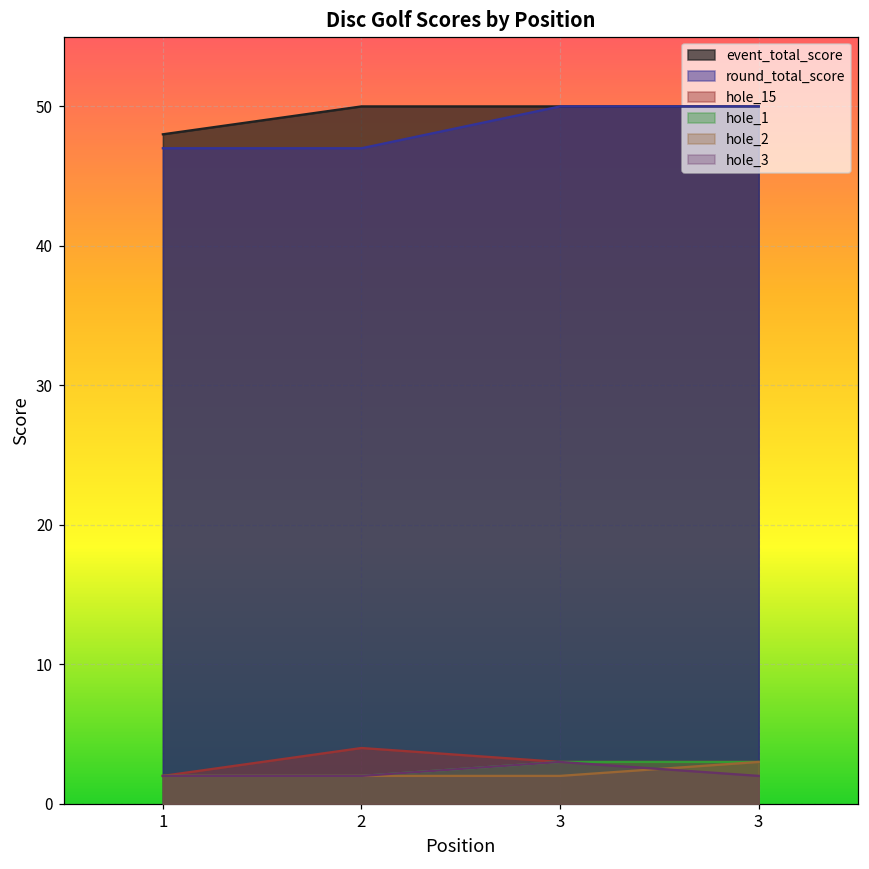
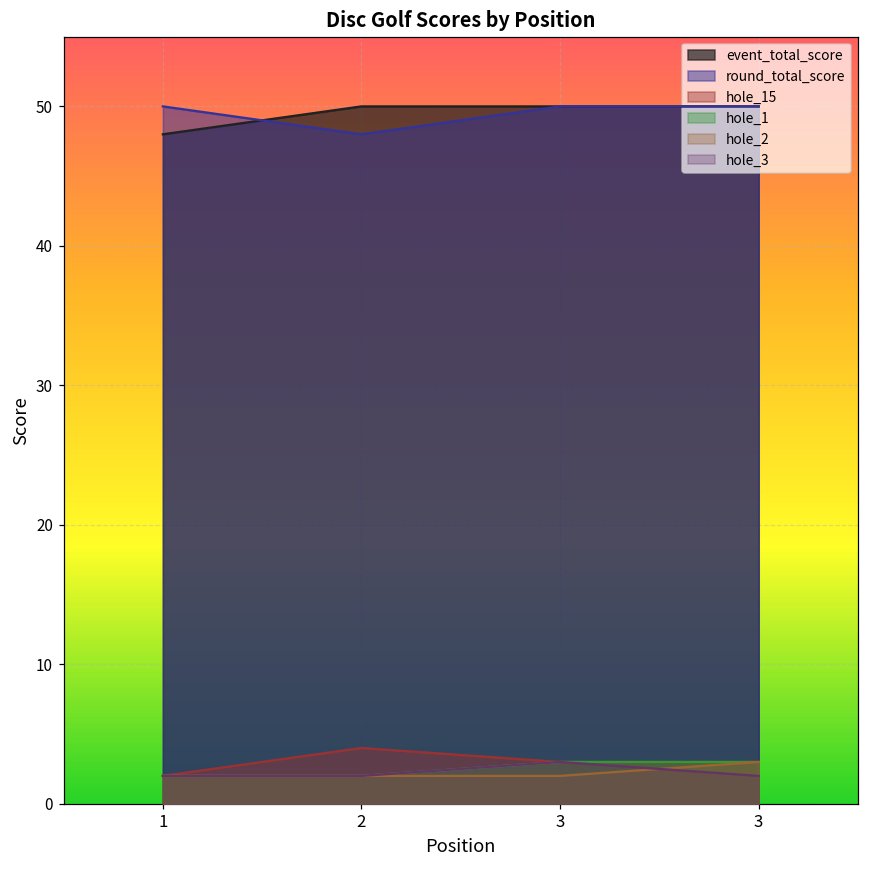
round_total_score, 1: 47 -> 50
round_total_score, 2: 47 -> 48
